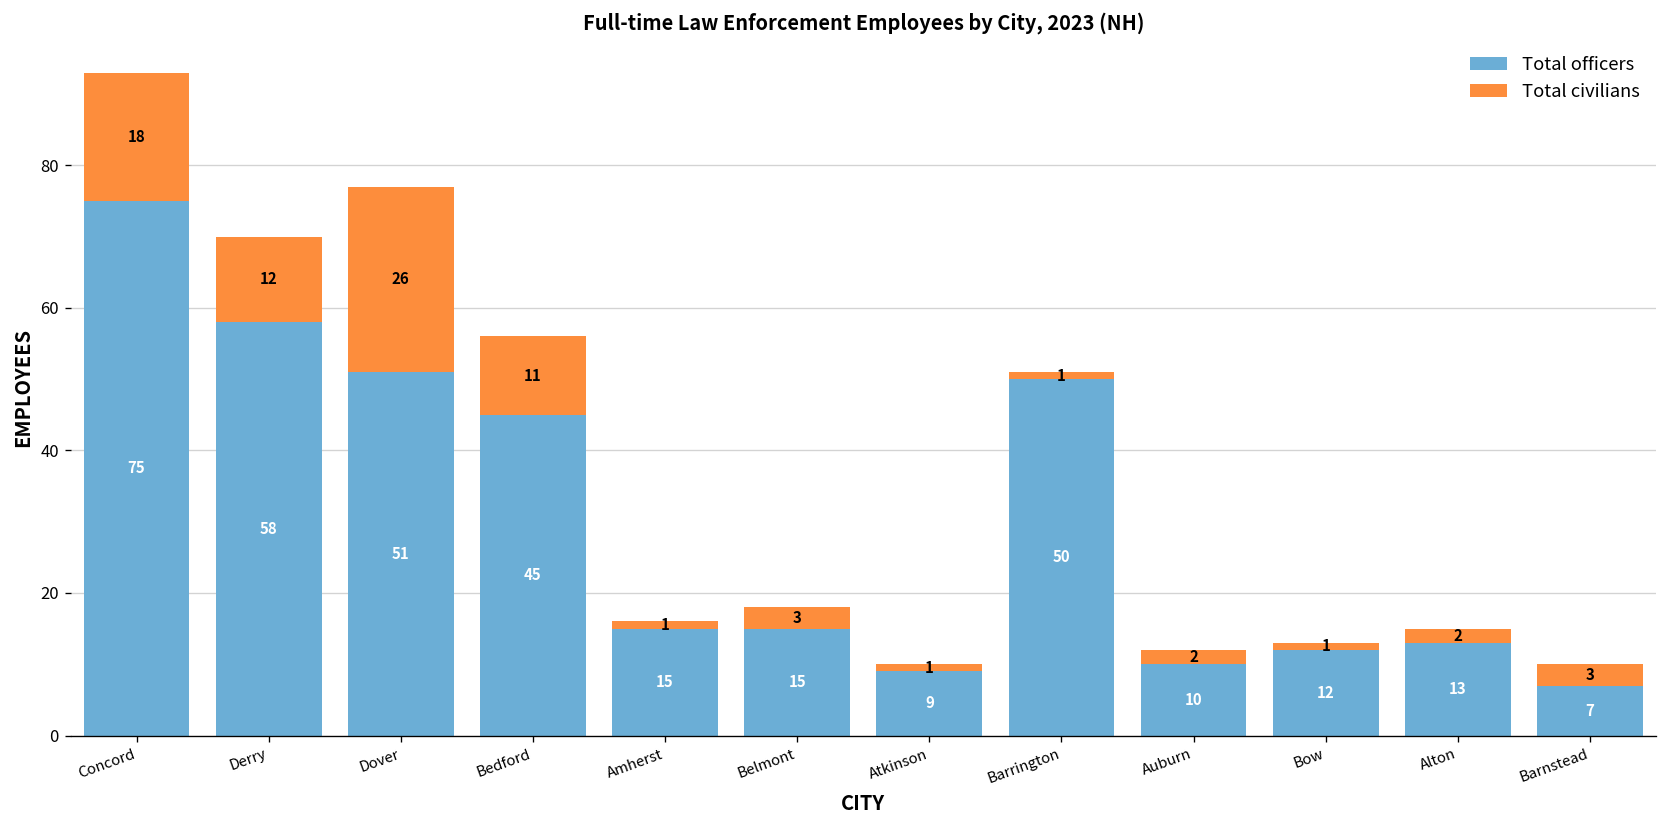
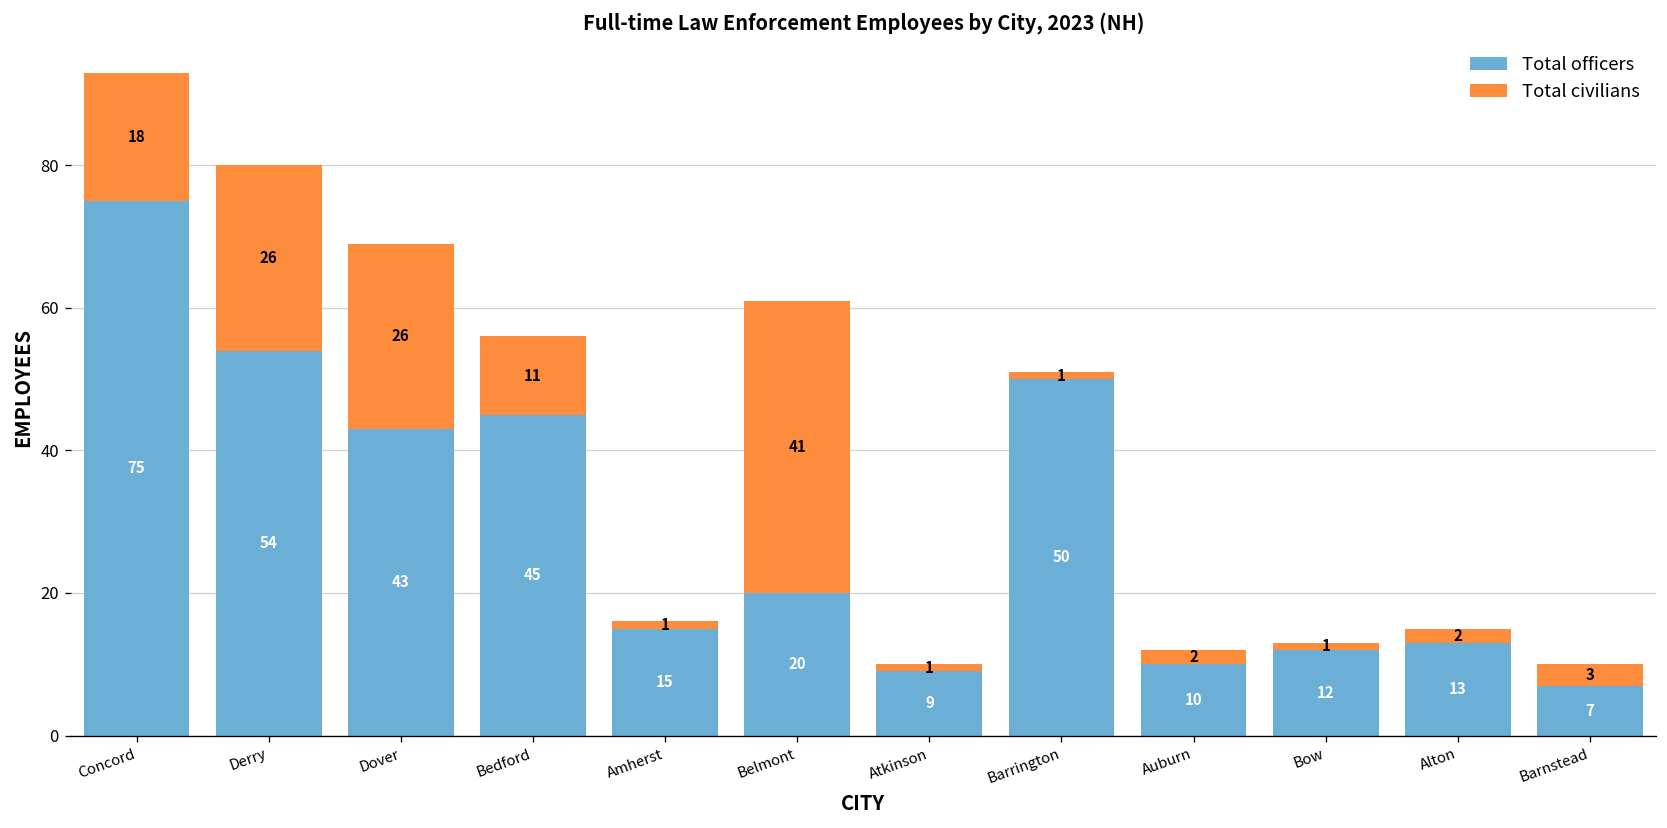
Total officers, Derry: 58 -> 54
Total civilians, Derry: 12 -> 26
Total officers, Dover: 51 -> 43
Total officers, Belmont: 15 -> 20
Total civilians, Belmont: 3 -> 41
